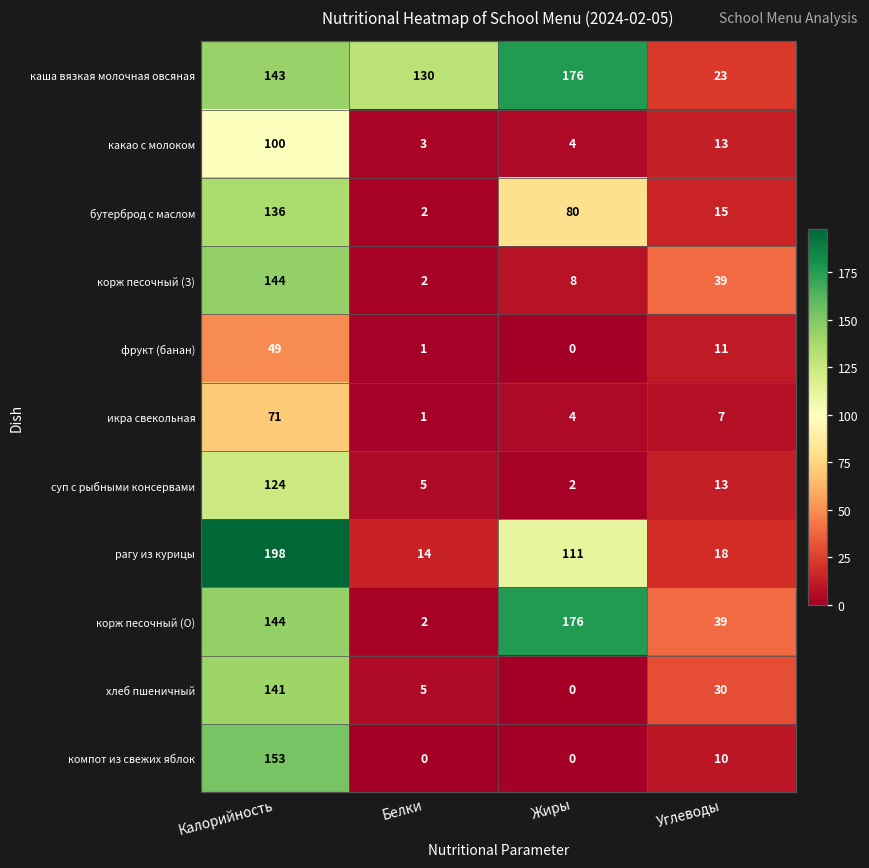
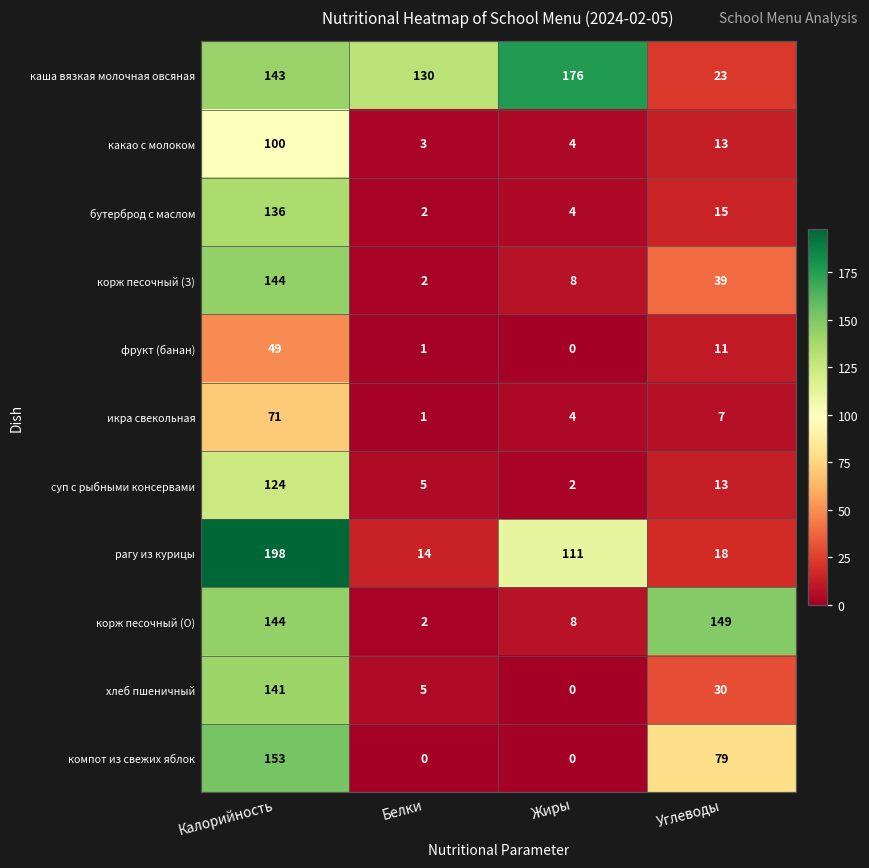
бутерброд с маслом, Жиры: 80 -> 4
корж песочный (О), Жиры: 176 -> 8
корж песочный (О), Углеводы: 39 -> 149
компот из свежих яблок, Углеводы: 10 -> 79
